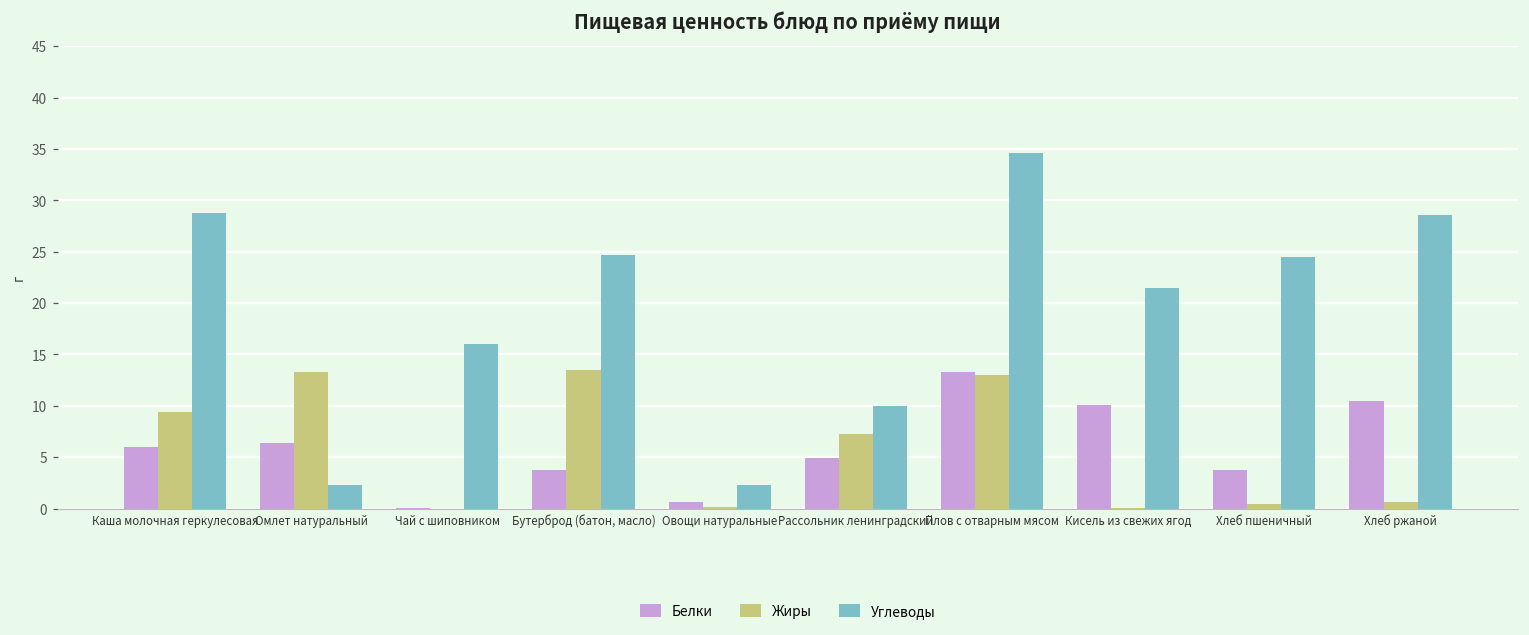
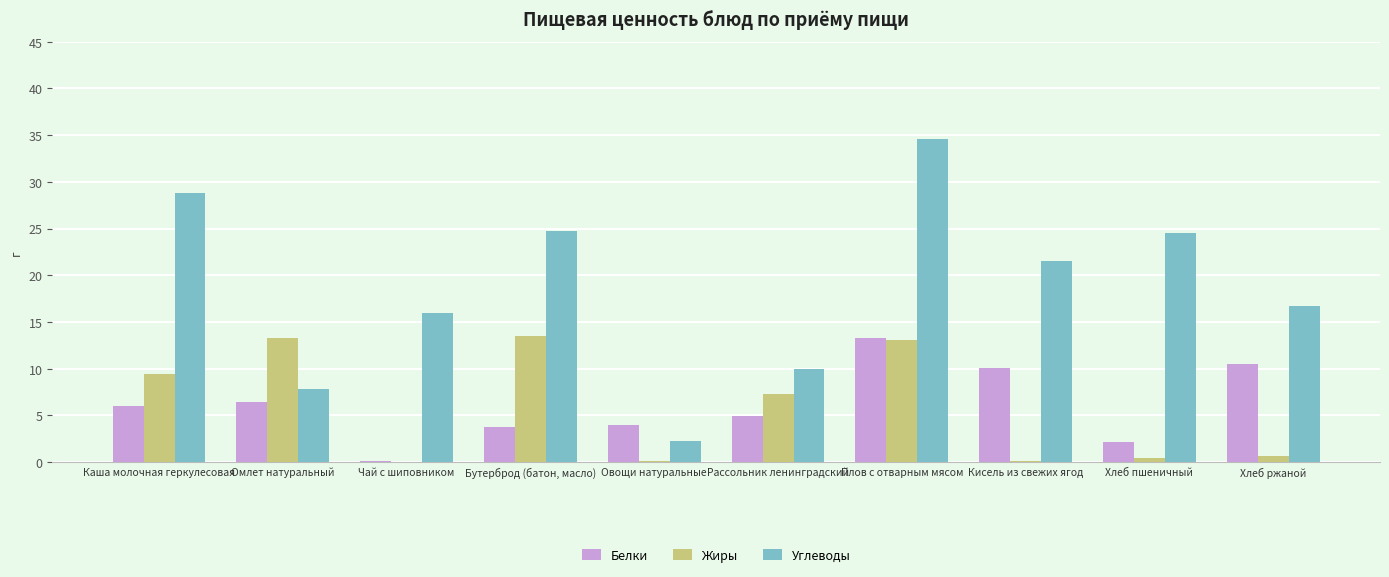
Углеводы, Омлет натуральный: 2 -> 8
Белки, Овощи натуральные: 1 -> 4
Белки, Хлеб пшеничный: 4 -> 2
Углеводы, Хлеб ржаной: 29 -> 17
